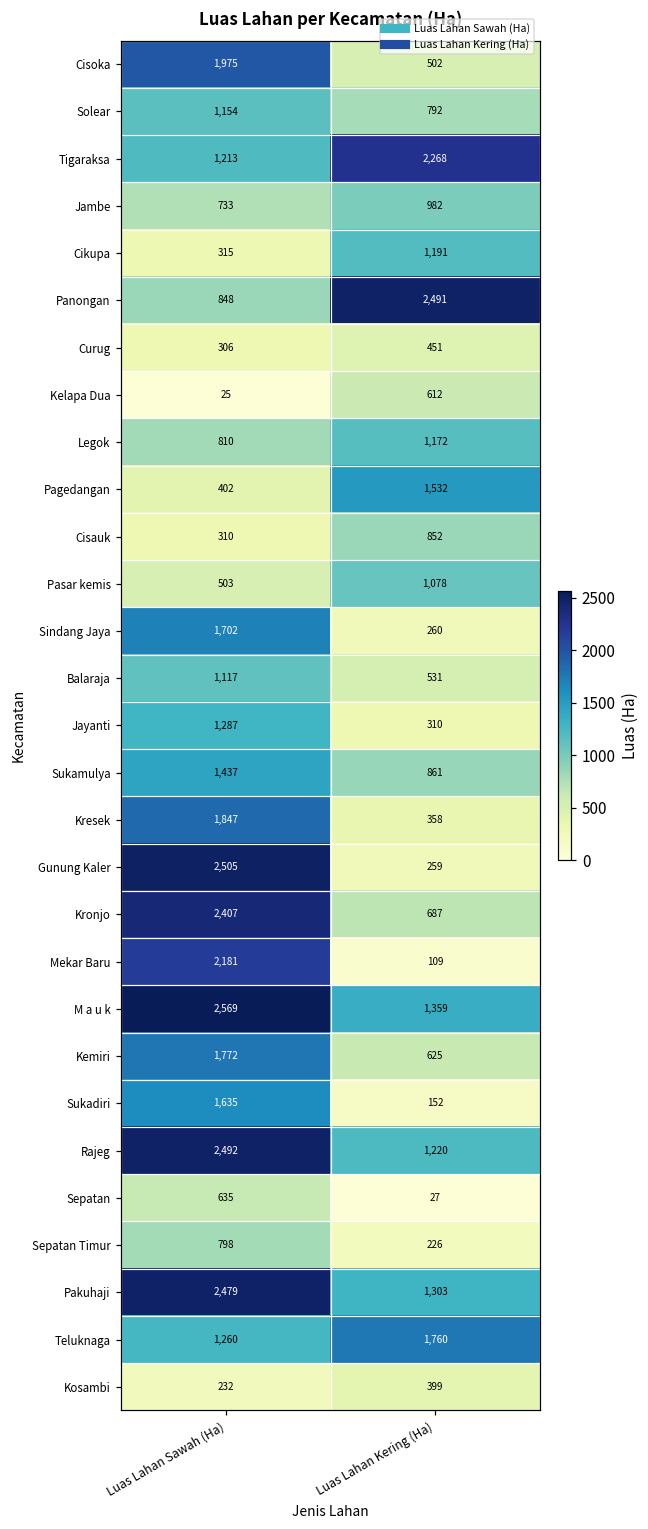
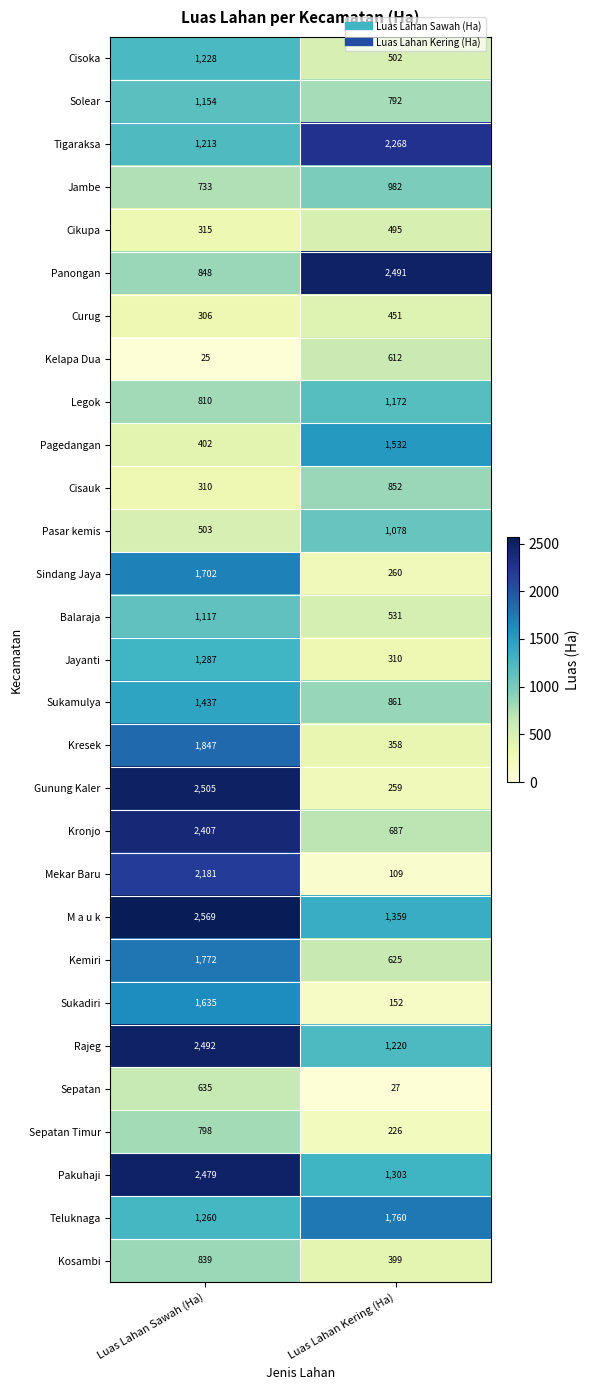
Cisoka, Luas Lahan Sawah (Ha): 1,975 -> 1,228
Cikupa, Luas Lahan Kering (Ha): 1,191 -> 495
Kosambi, Luas Lahan Sawah (Ha): 232 -> 839
